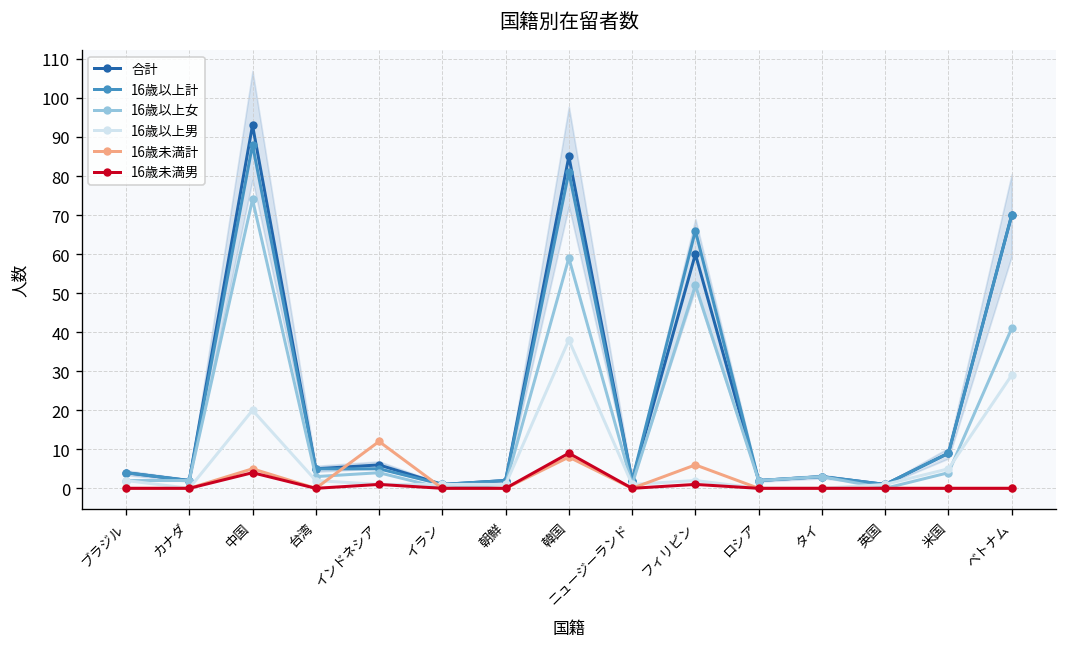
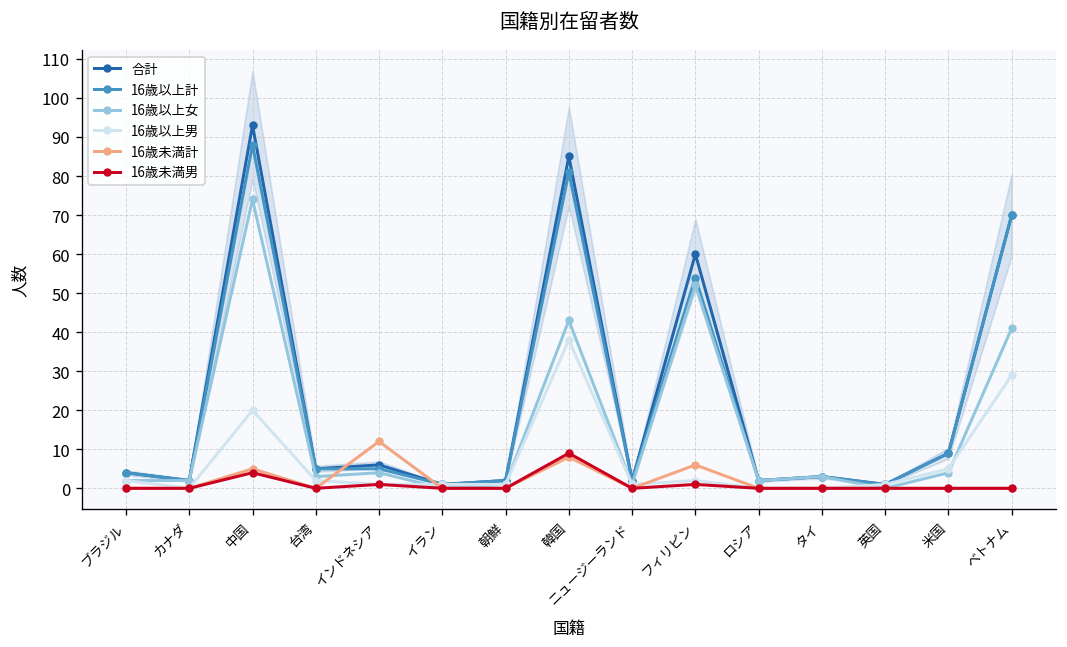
16歳以上女, 韓国: 59 -> 43
16歳以上計, フィリピン: 66 -> 54
